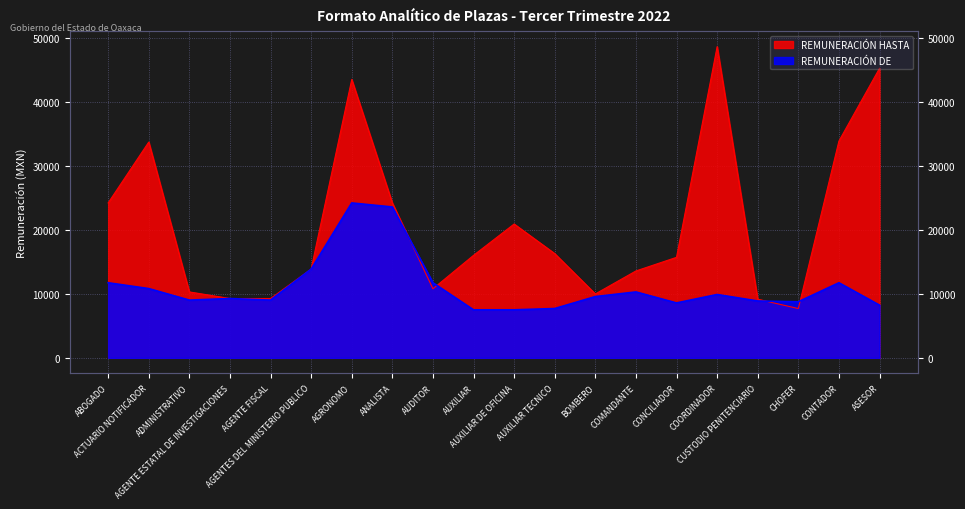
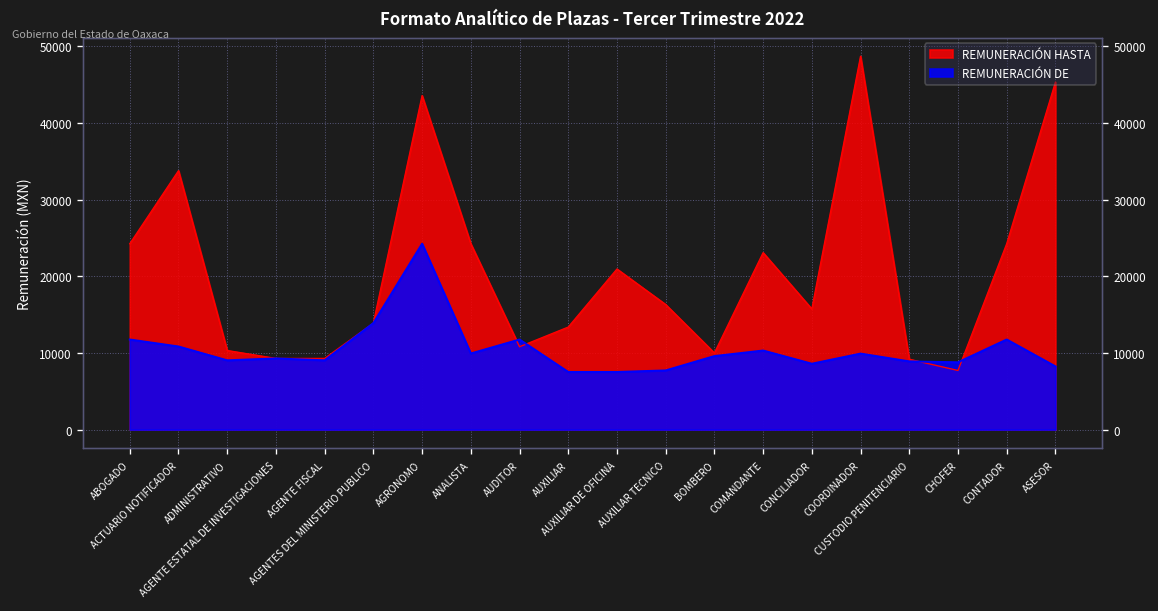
REMUNERACIÓN DE, ANALISTA: 24000 -> 10000
REMUNERACIÓN HASTA, AUXILIAR: 16000 -> 13000
REMUNERACIÓN HASTA, COMANDANTE: 14000 -> 23000
REMUNERACIÓN HASTA, CONTADOR: 34000 -> 24000
